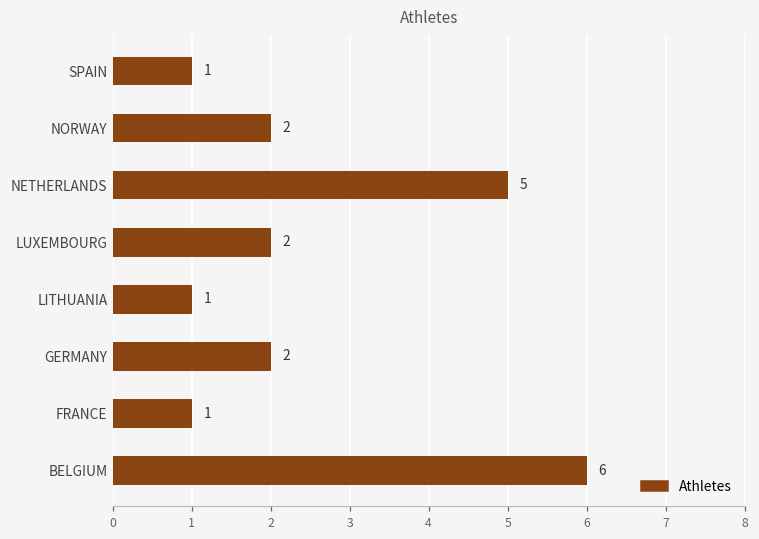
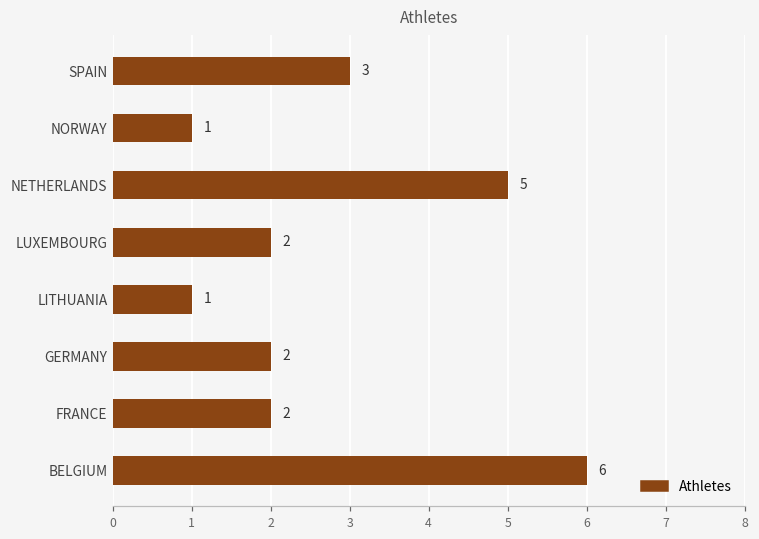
SPAIN: 1 -> 3
NORWAY: 2 -> 1
FRANCE: 1 -> 2
